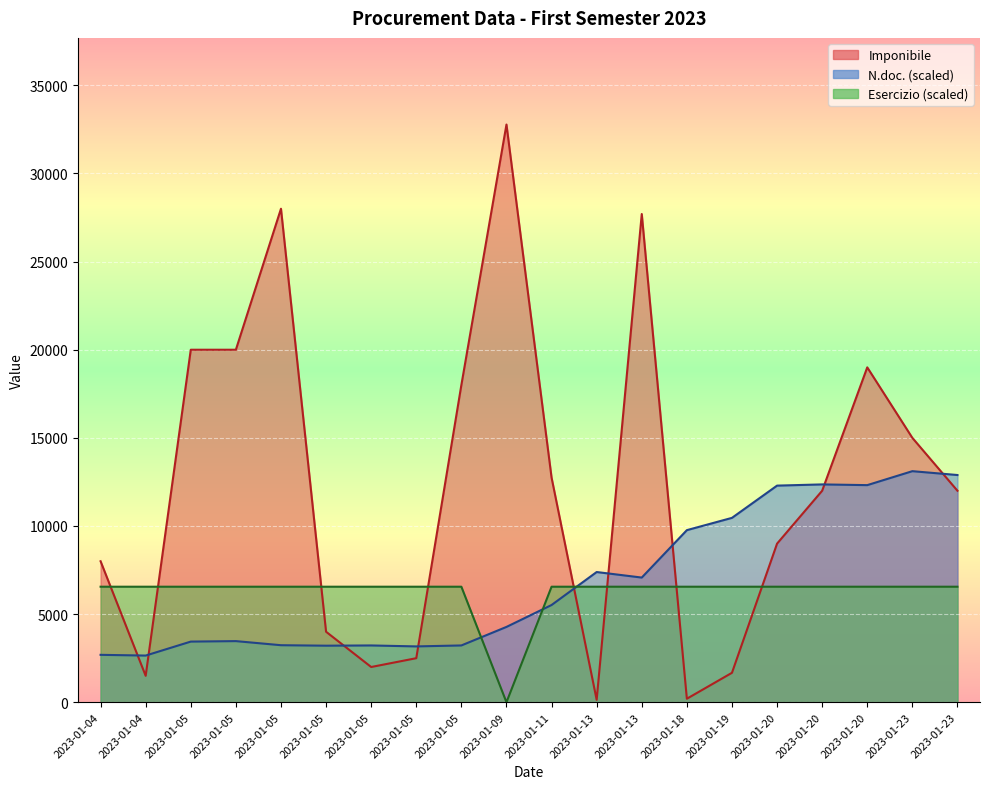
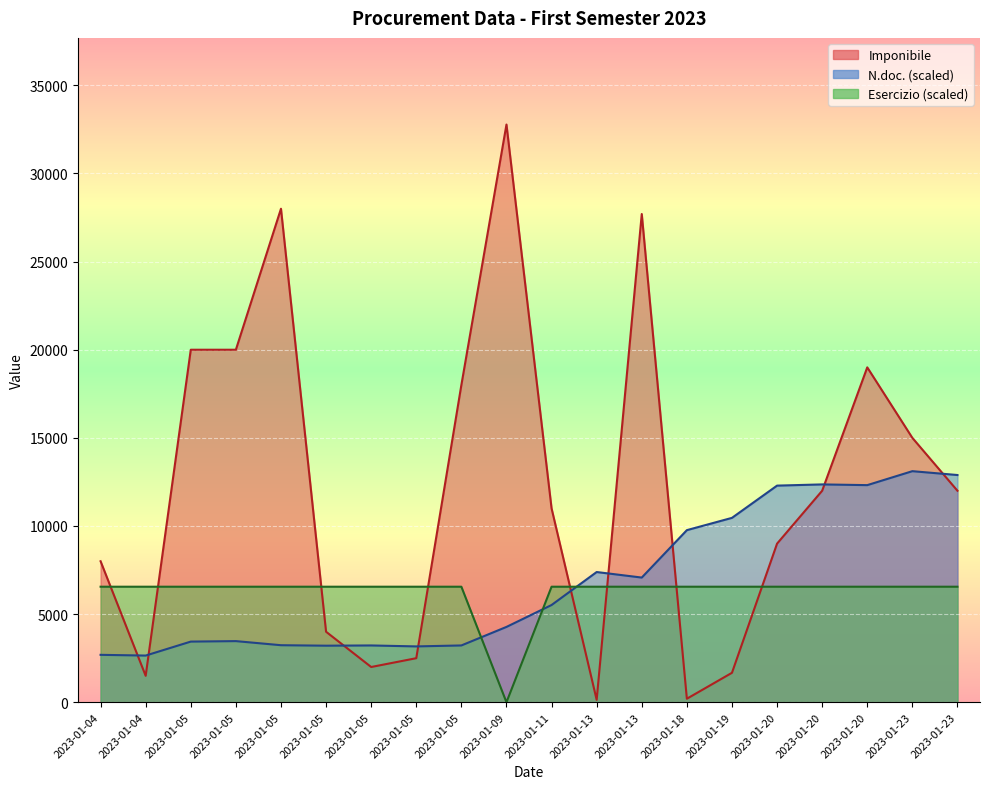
Imponibile, 2023-01-11: 12700 -> 11000
